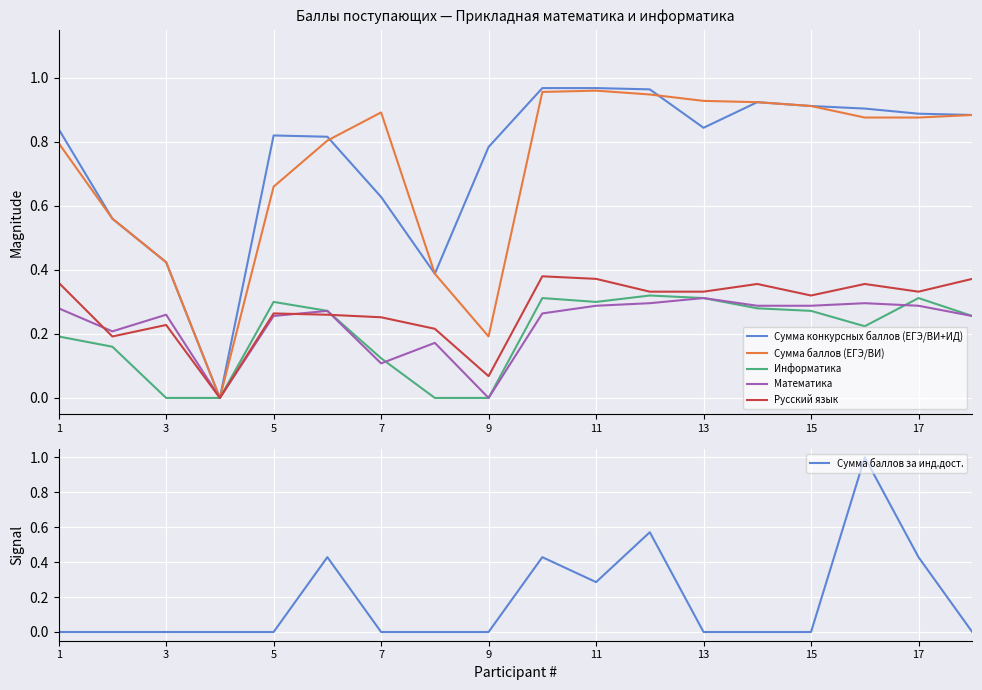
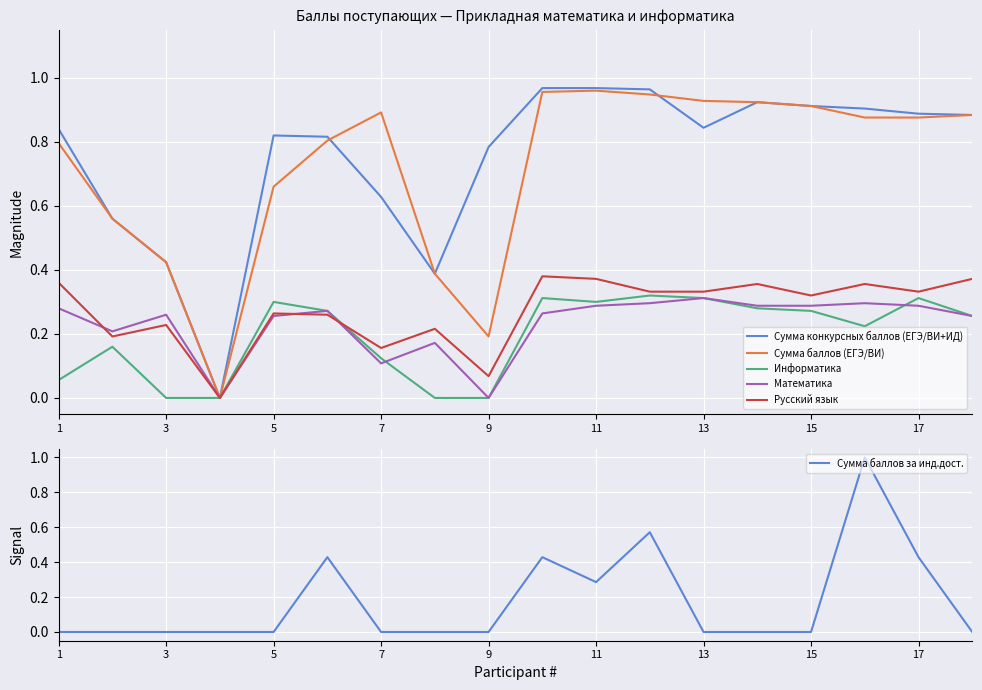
Баллы поступающих — Прикладная математика и информатика, Информатика, 1: 0.19 -> 0.06
Баллы поступающих — Прикладная математика и информатика, Русский язык, 7: 0.25 -> 0.16
